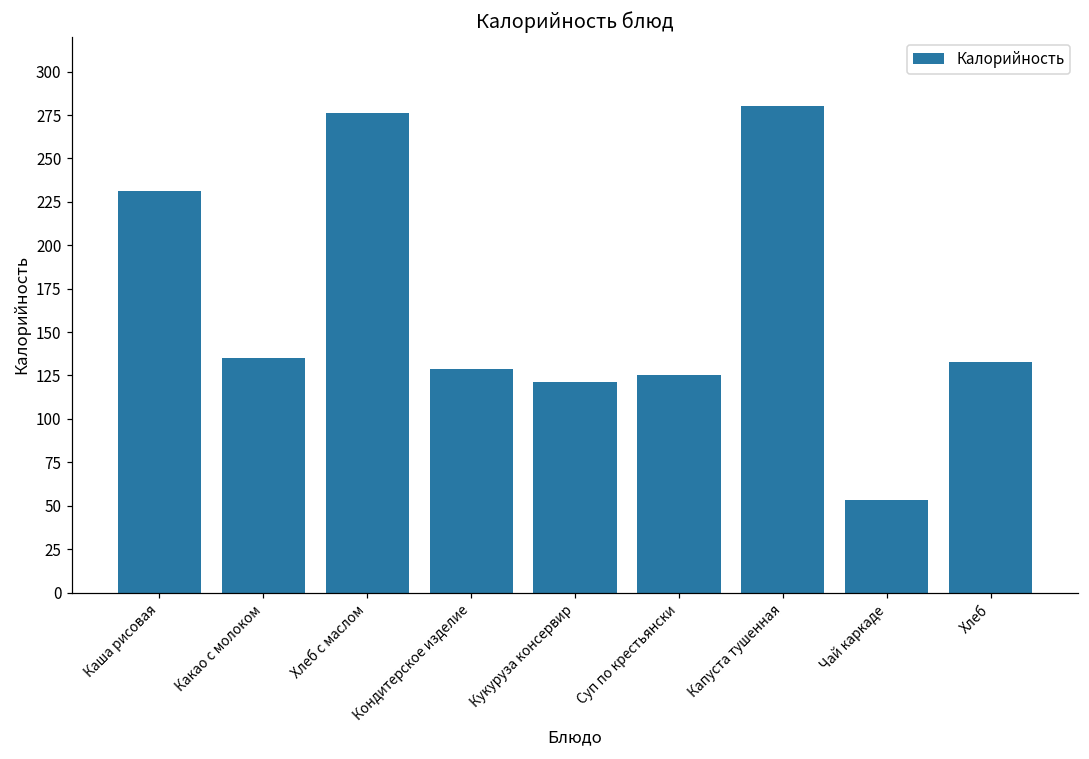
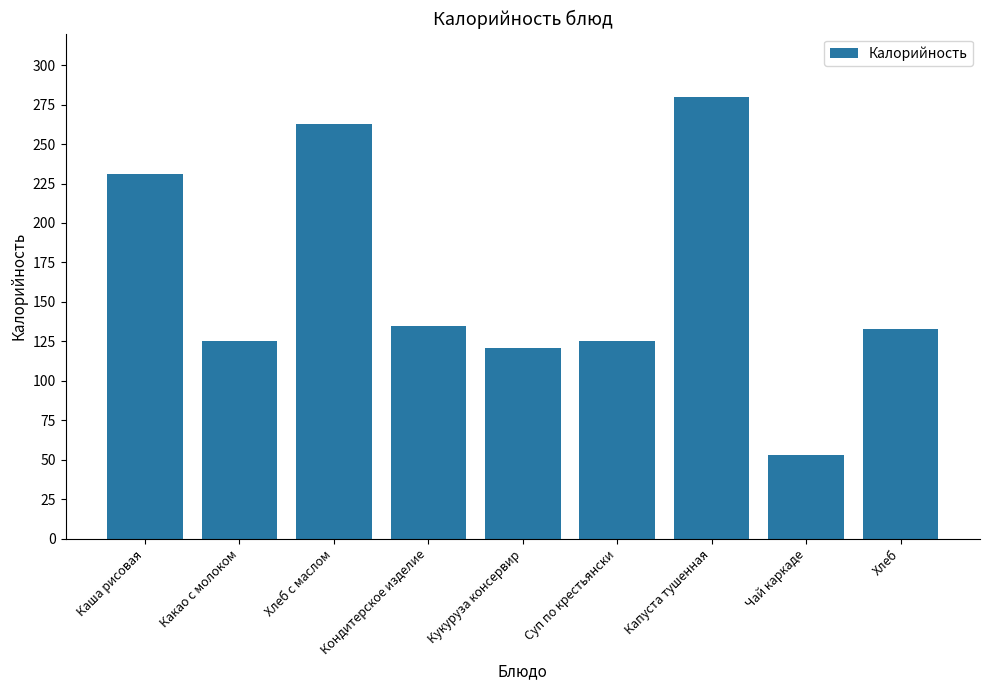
Какао с молоком: 135 -> 125
Хлеб с маслом: 276 -> 263
Кондитерское изделие: 129 -> 135
